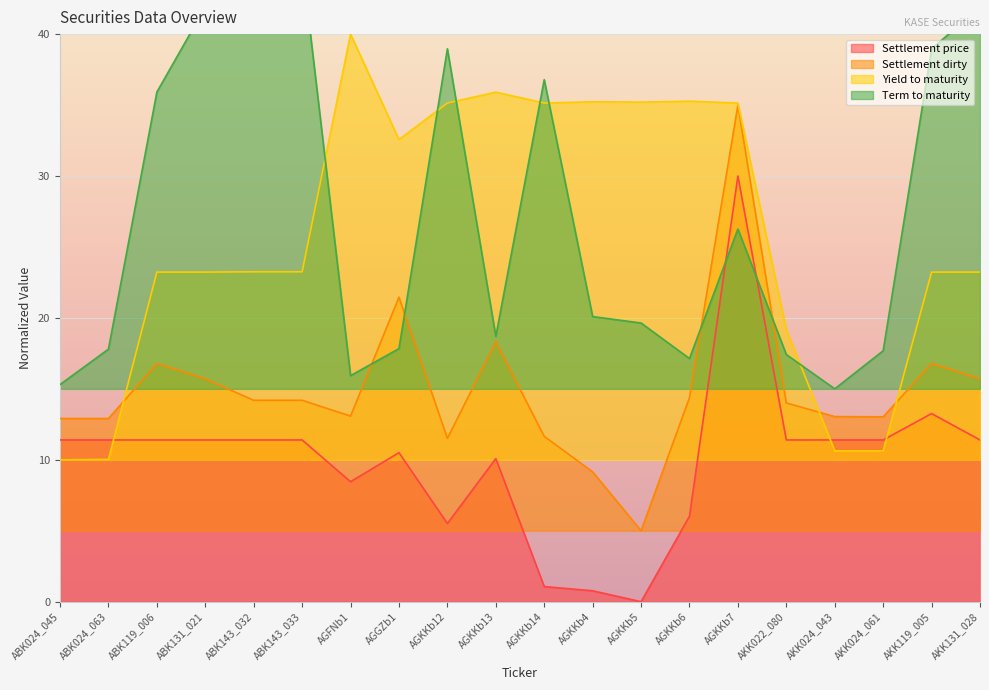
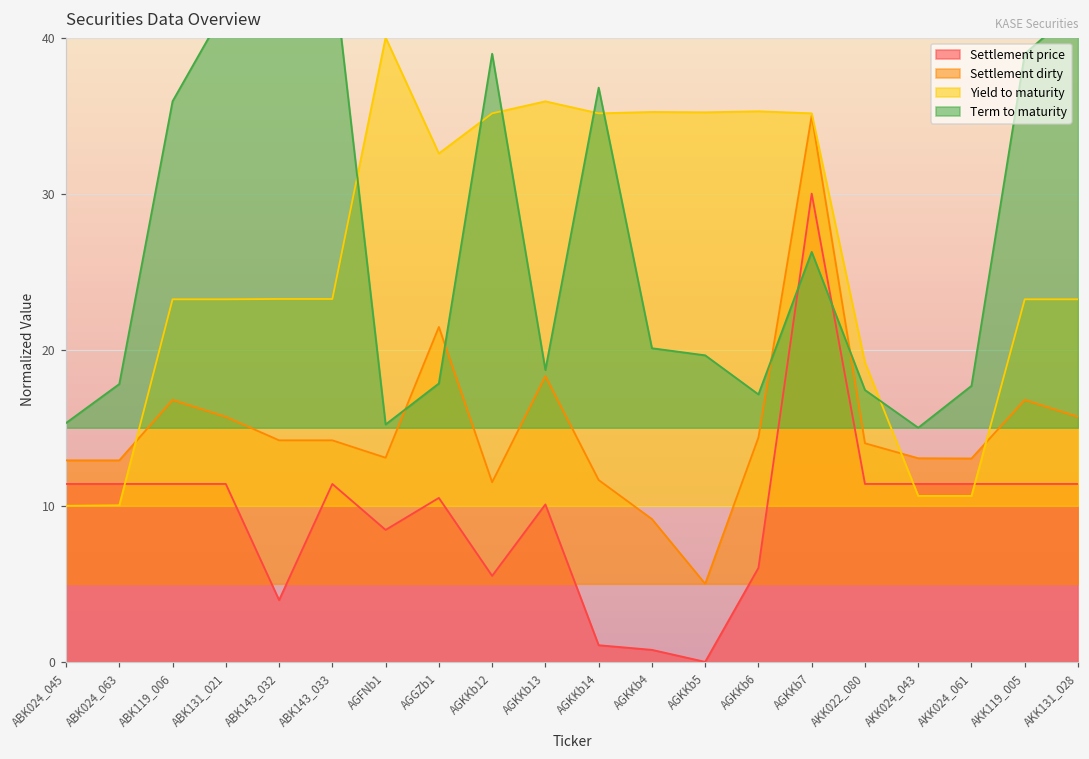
Settlement price, ABK143_032: 11.4 -> 4.0
Term to maturity, AGFNb1: 15.9 -> 15.2
Settlement price, AKK119_005: 13.3 -> 11.4
